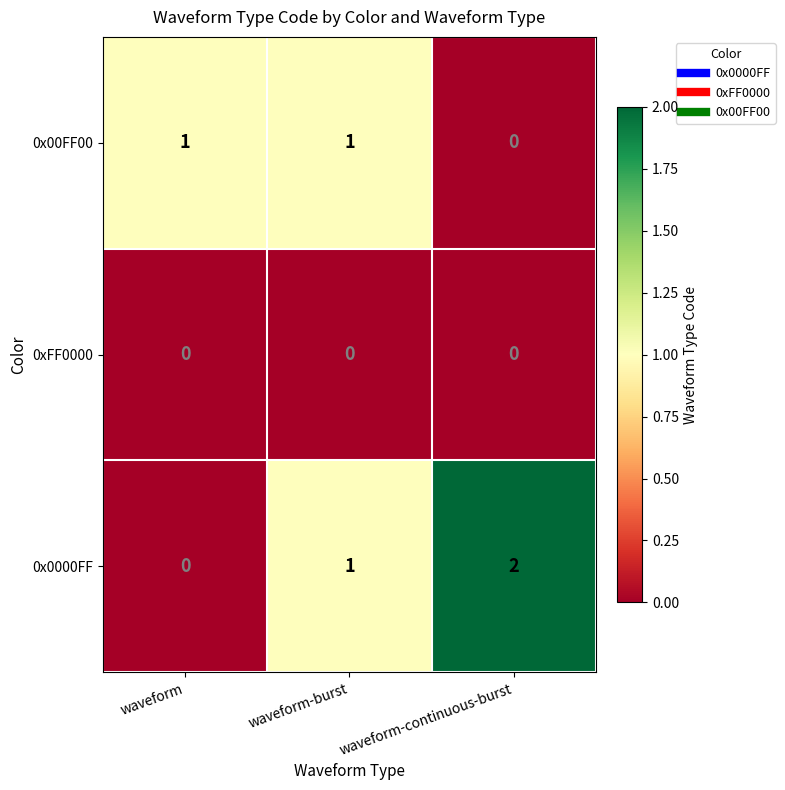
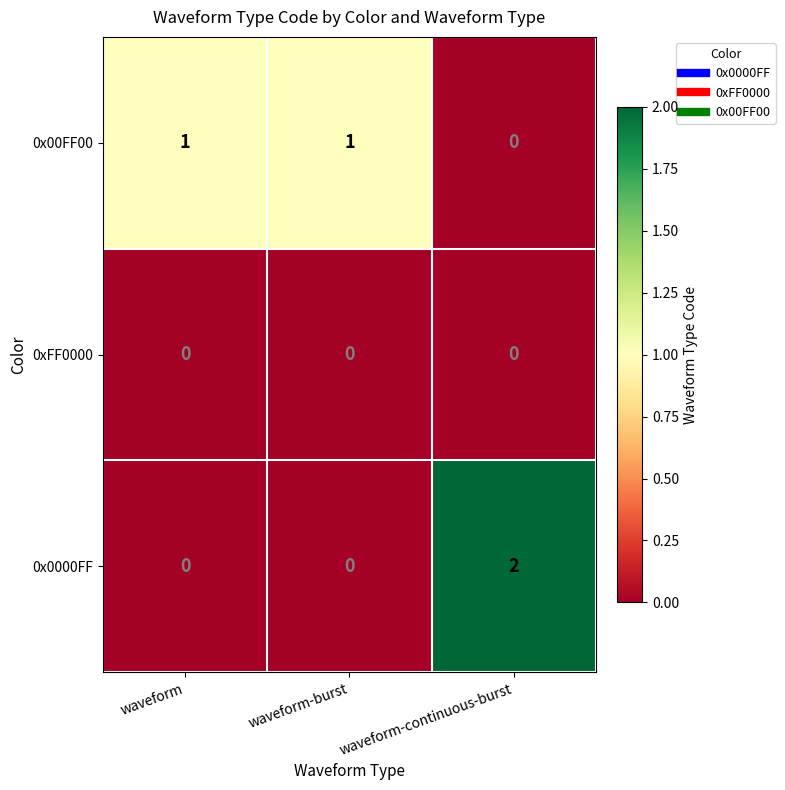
0x0000FF, waveform-burst: 1 -> 0
